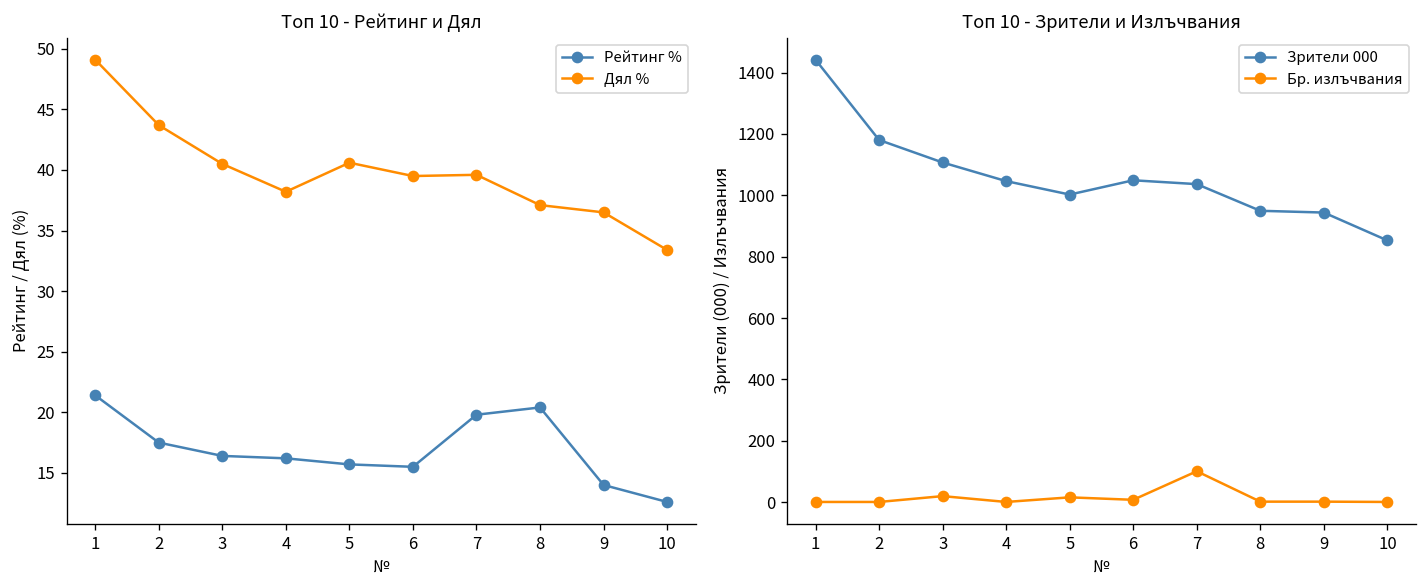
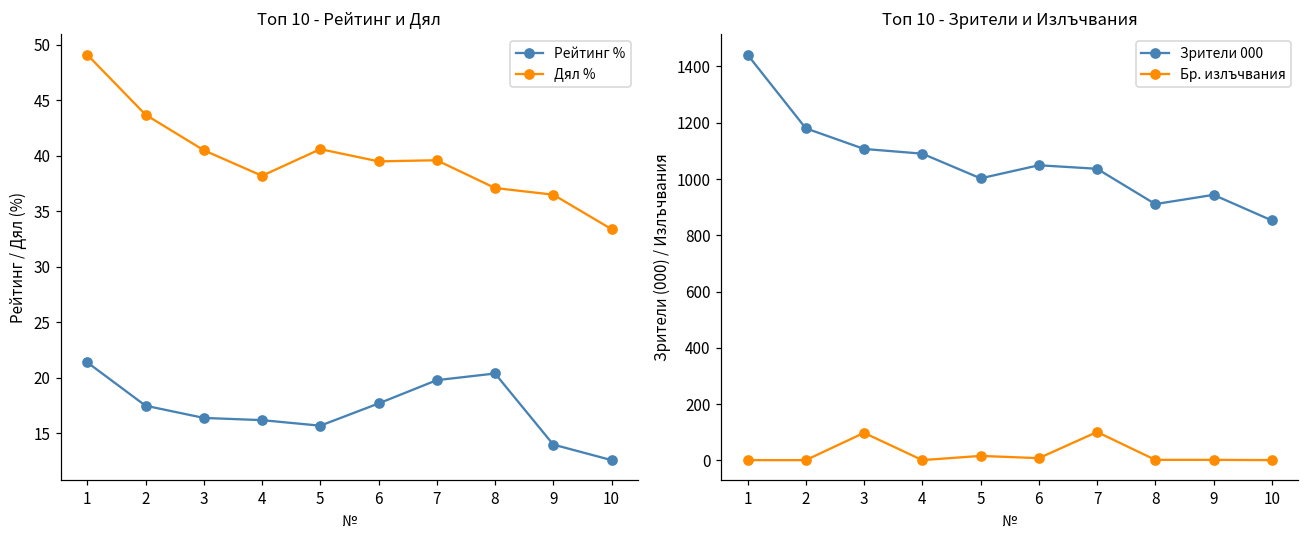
Топ 10 - Рейтинг и Дял, Рейтинг %, 6: 15.5 -> 17.7
Топ 10 - Зрители и Излъчвания, Бр. излъчвания, 3: 20 -> 100
Топ 10 - Зрители и Излъчвания, Зрители 000, 4: 1050 -> 1090
Топ 10 - Зрители и Излъчвания, Зрители 000, 8: 950 -> 910
